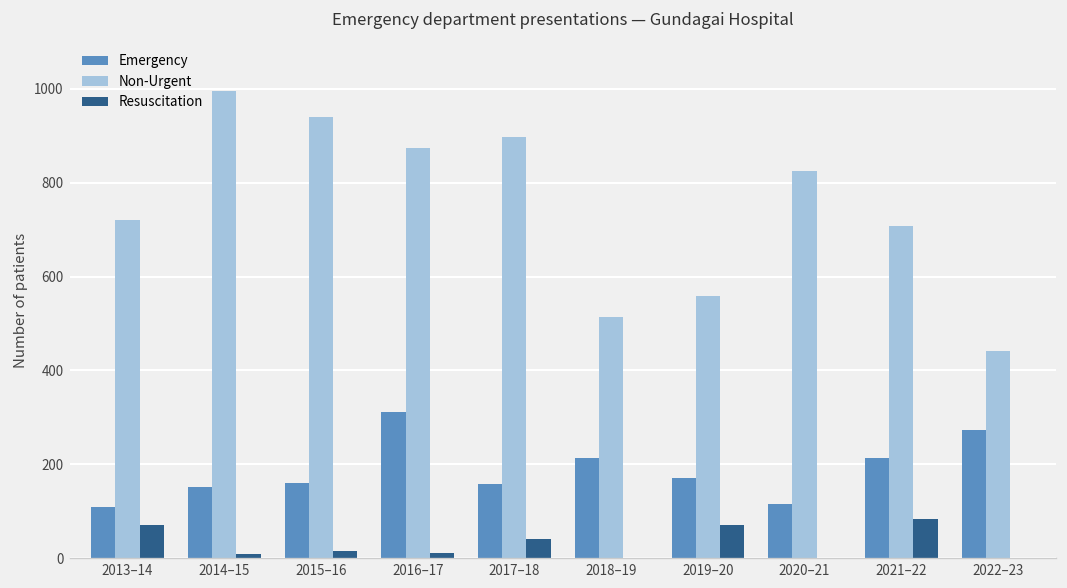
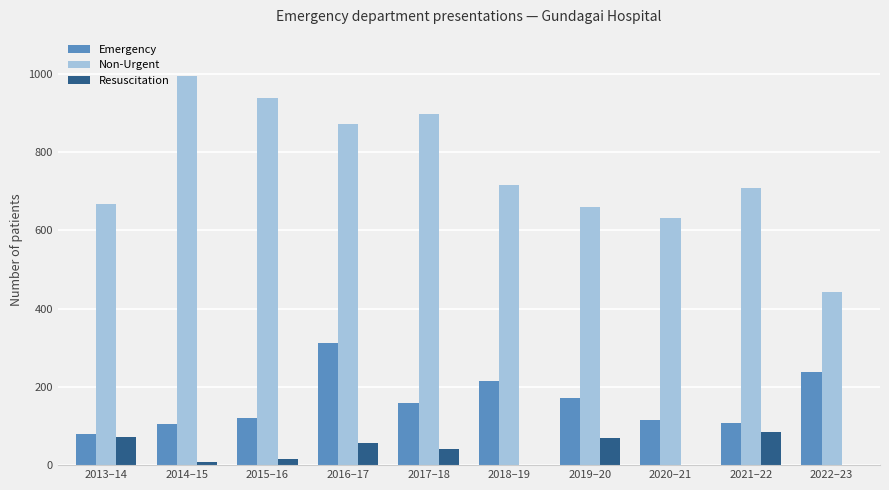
Emergency, 2013–14: 110 -> 80
Non-Urgent, 2013–14: 720 -> 670
Emergency, 2014–15: 150 -> 100
Emergency, 2015–16: 160 -> 120
Resuscitation, 2016–17: 10 -> 60
Non-Urgent, 2018–19: 510 -> 720
Non-Urgent, 2019–20: 560 -> 660
Non-Urgent, 2020–21: 830 -> 630
Emergency, 2021–22: 210 -> 110
Emergency, 2022–23: 270 -> 240
